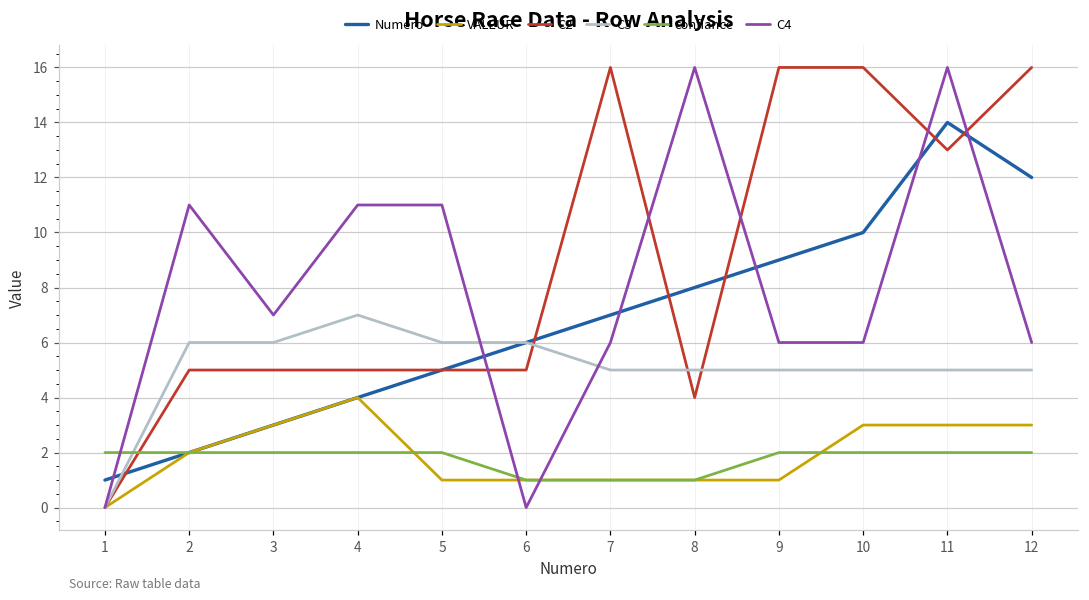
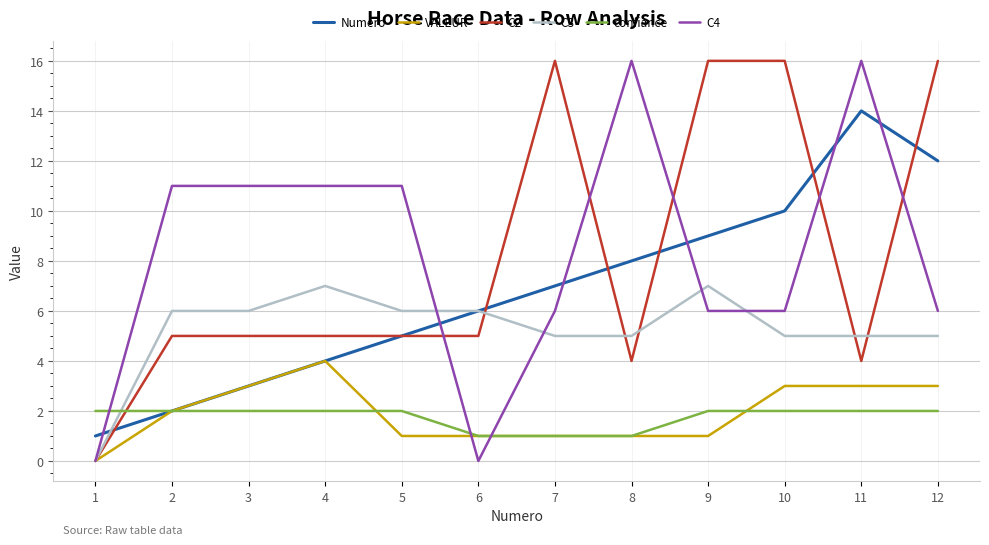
C4, 3: 7 -> 11
C3, 9: 5 -> 7
C2, 11: 13 -> 4
